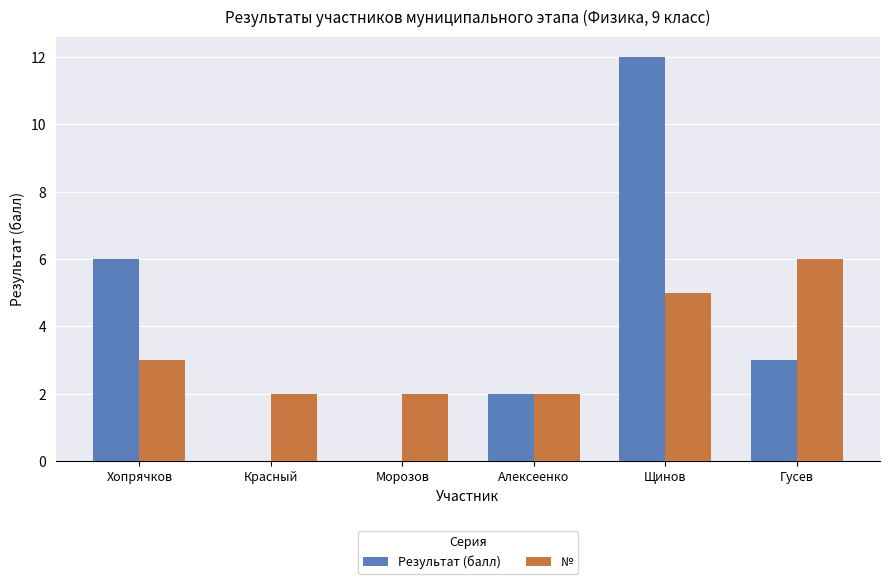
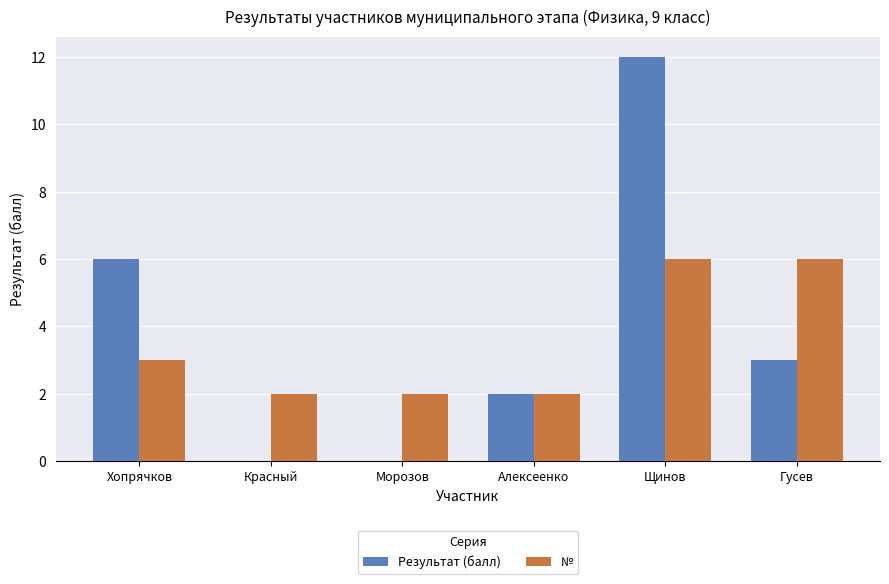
№, Щинов: 5 -> 6
